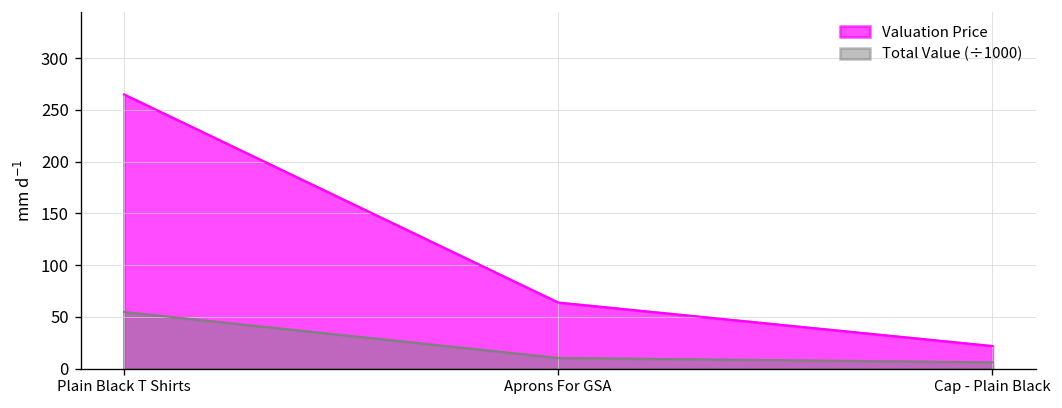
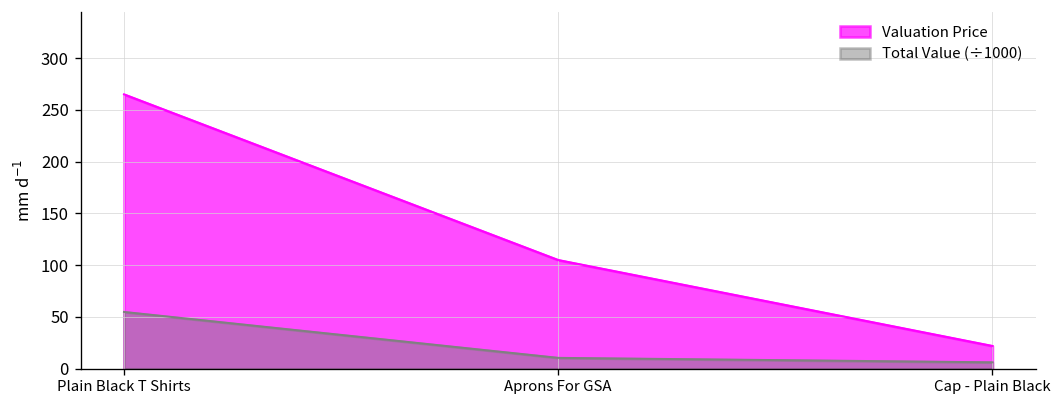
Valuation Price, Aprons For GSA: 60 -> 110
